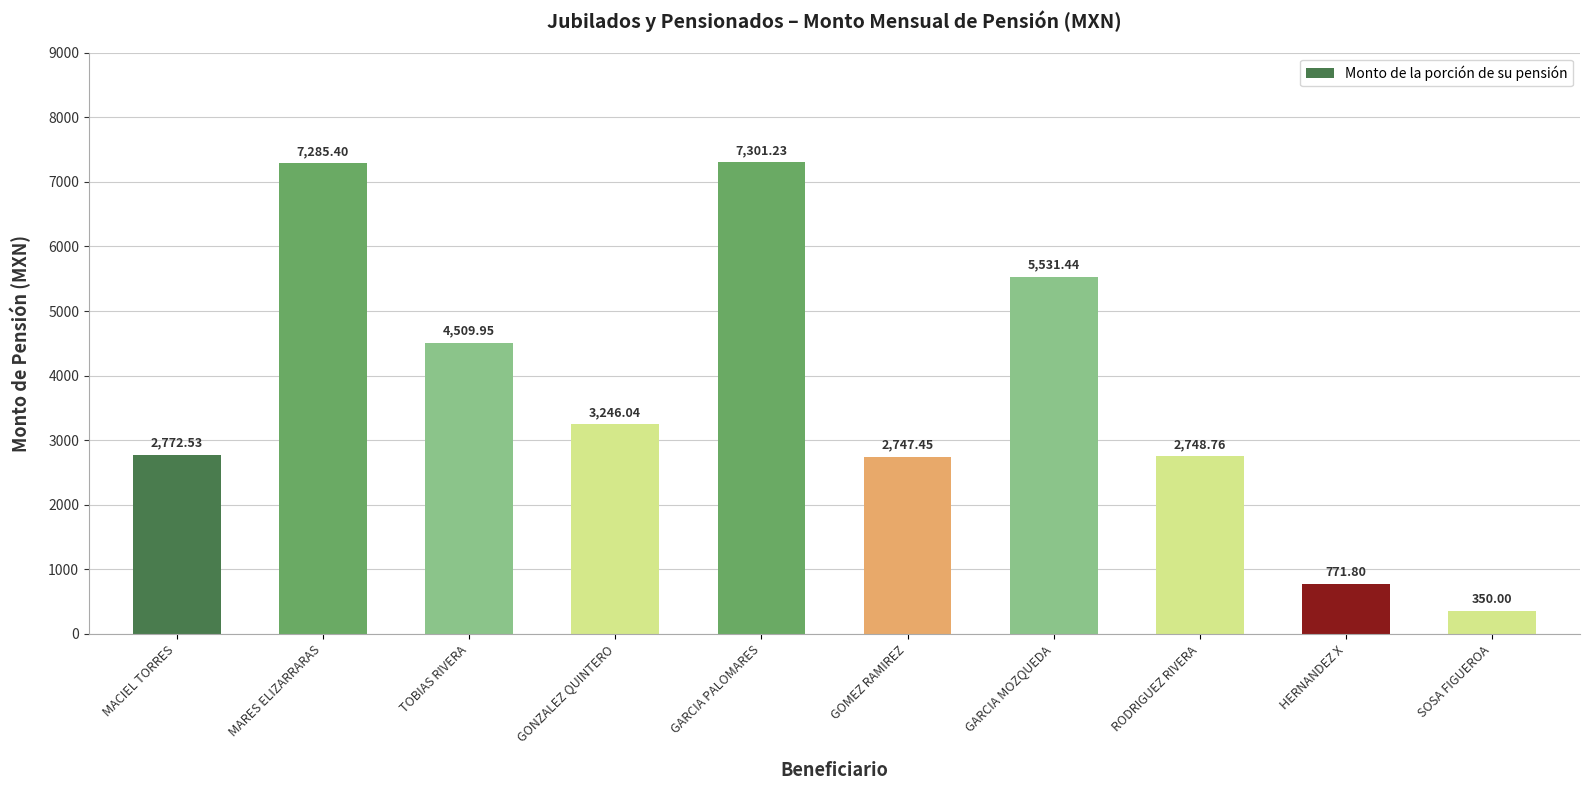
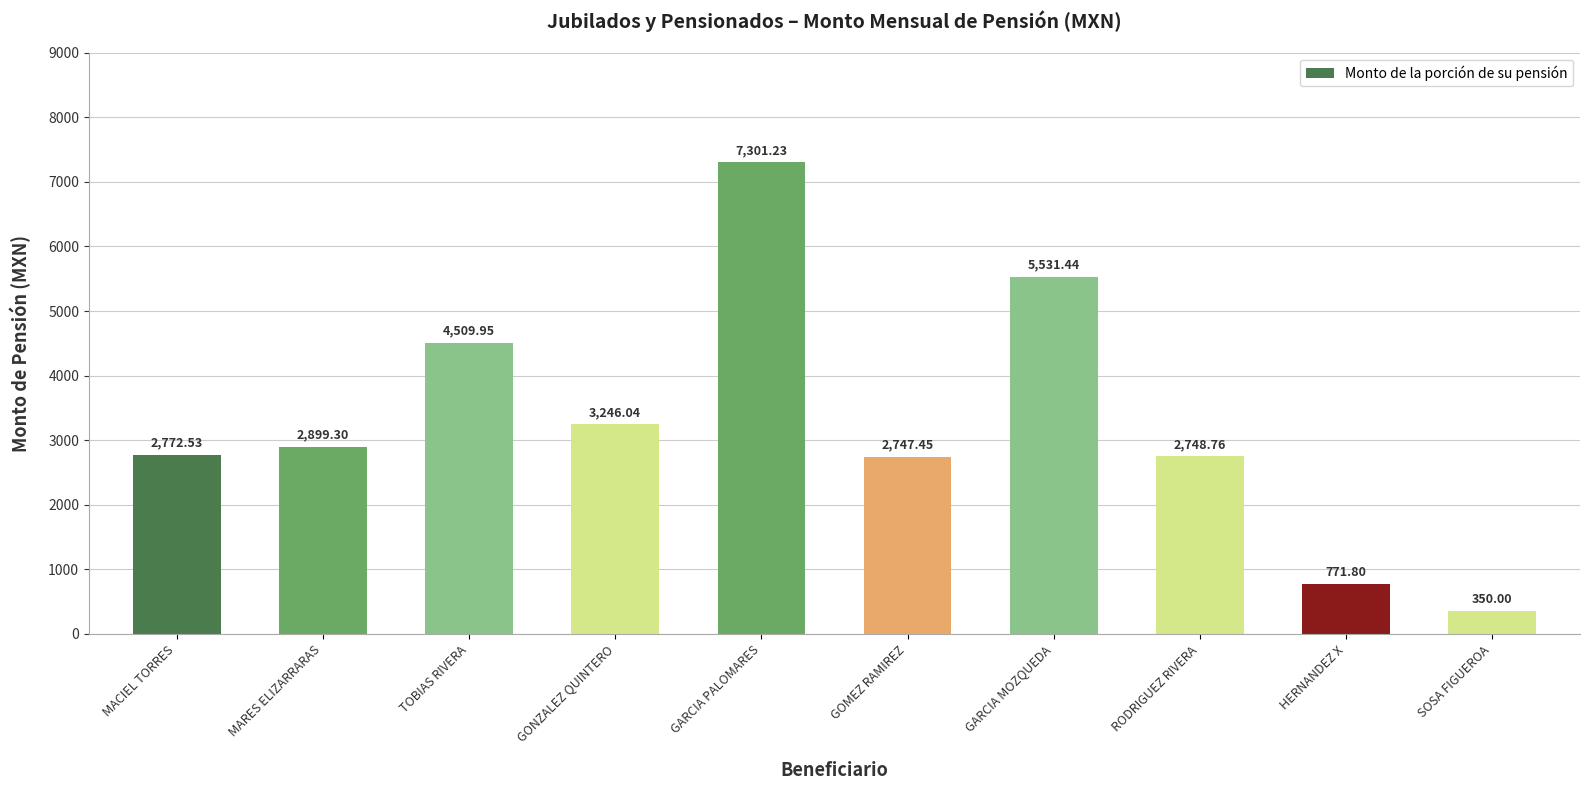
MARES ELIZARRARAS: 7,285.40 -> 2,899.30
